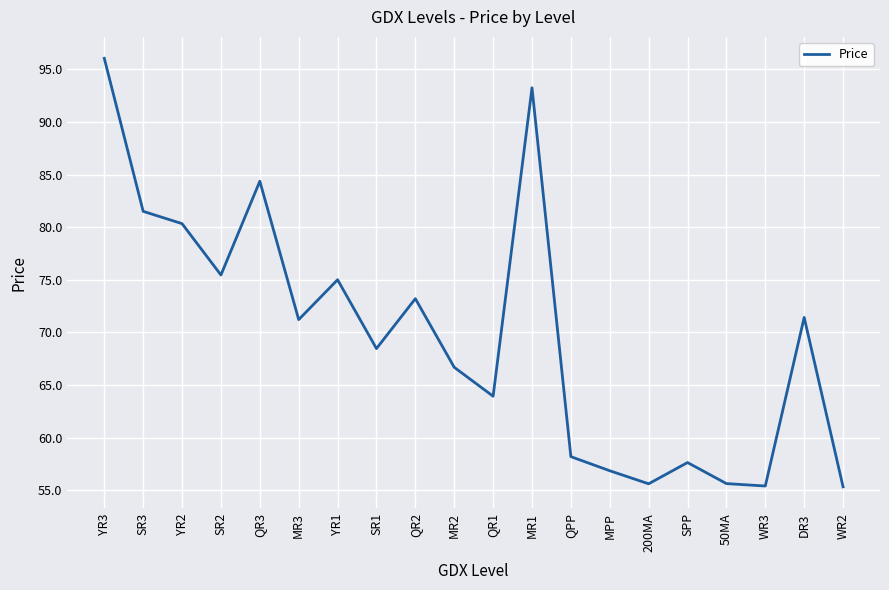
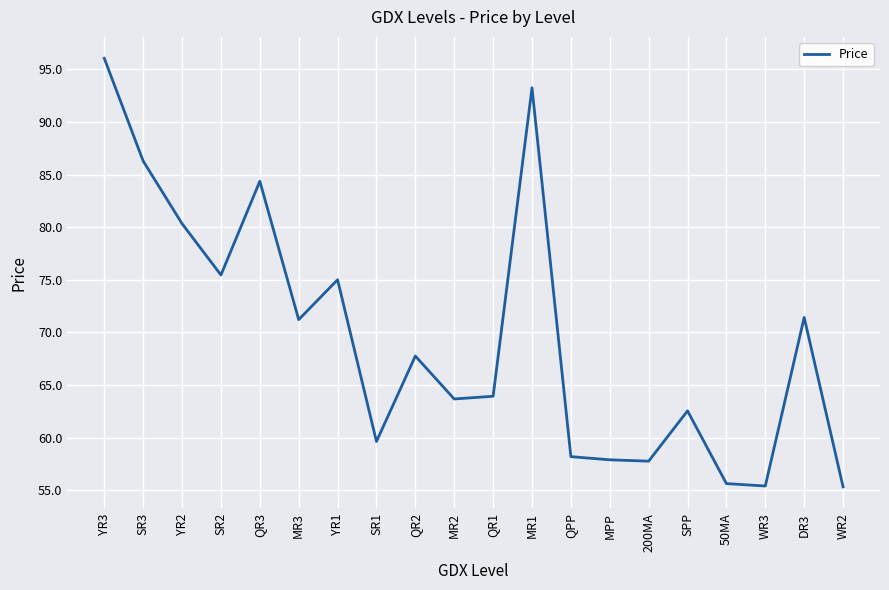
SR3: 81.5 -> 86.3
SR1: 68.5 -> 59.6
QR2: 73.2 -> 67.8
MR2: 66.7 -> 63.7
MPP: 56.9 -> 57.9
200MA: 55.6 -> 57.8
SPP: 57.6 -> 62.5
